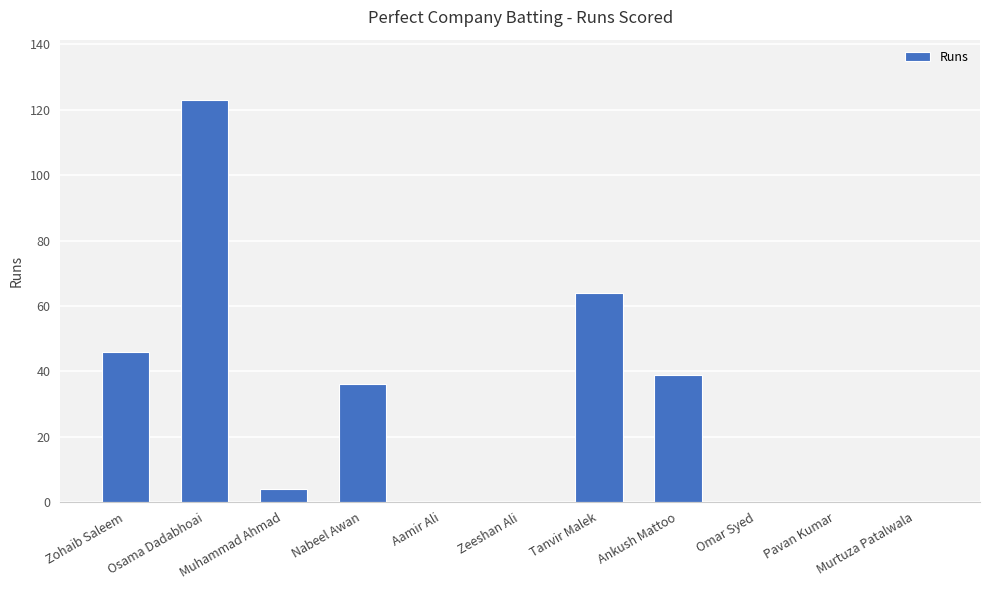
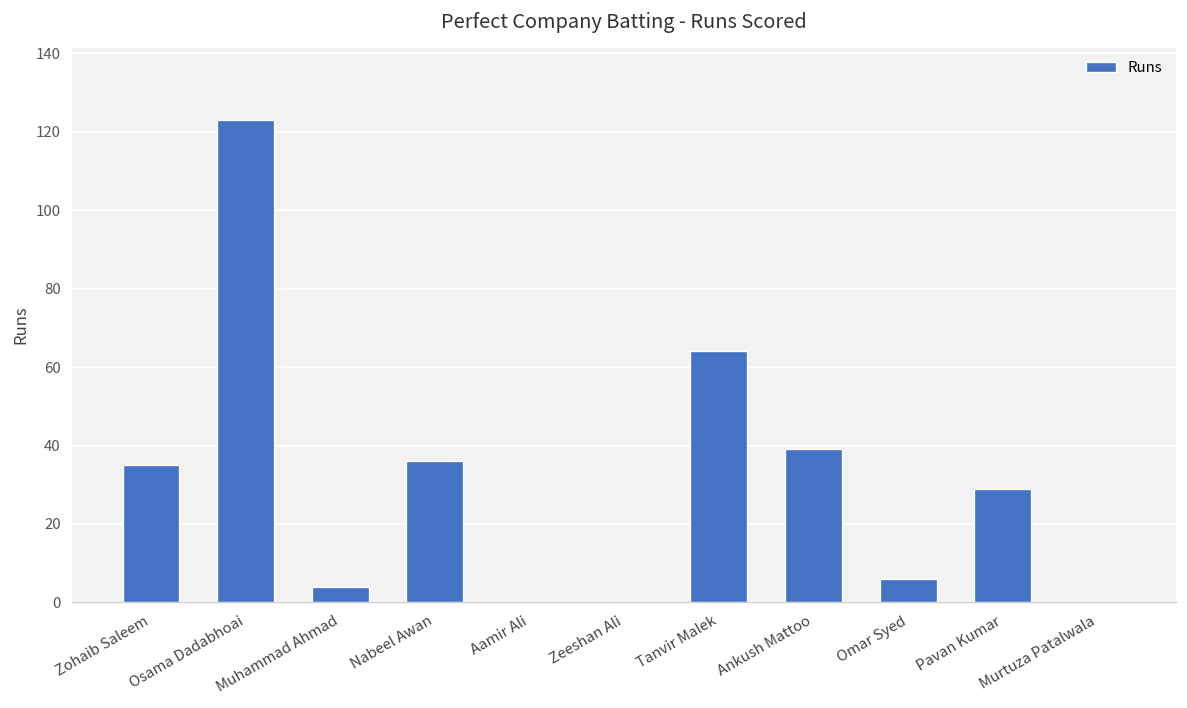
Zohaib Saleem: 46 -> 35
Omar Syed: 0 -> 6
Pavan Kumar: 0 -> 29
